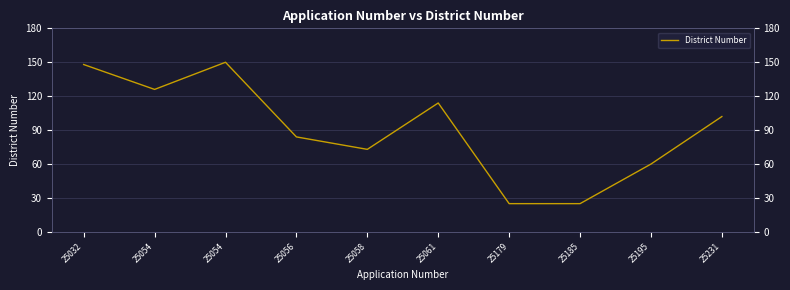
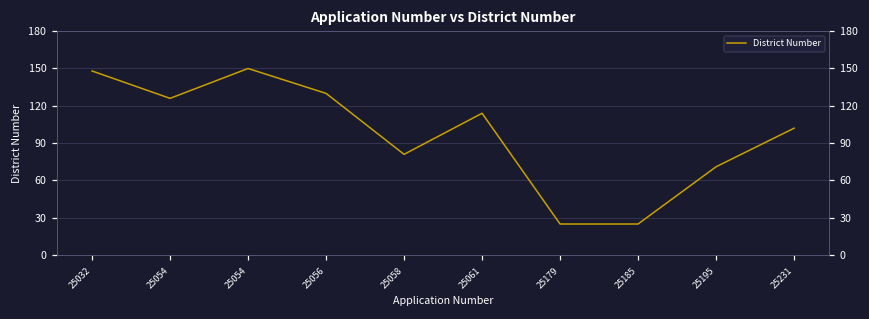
25056: 84 -> 130
25058: 73 -> 81
25195: 60 -> 71
